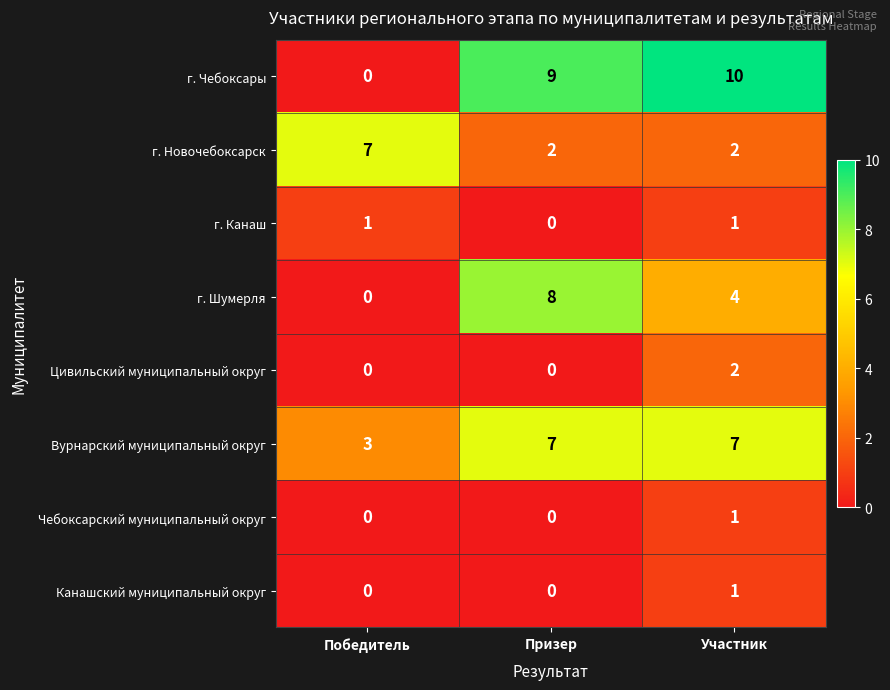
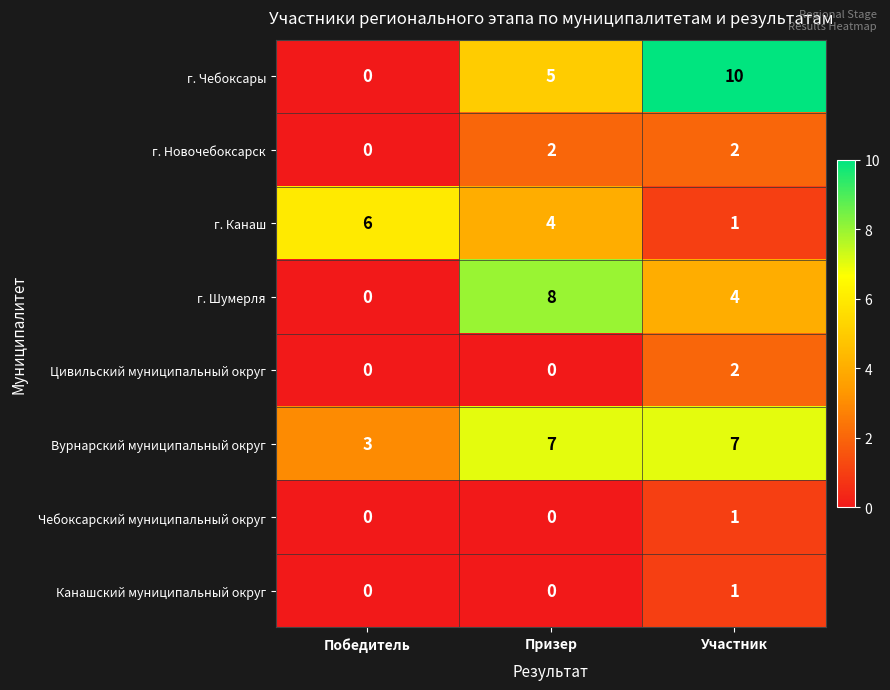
г. Чебоксары, Призер: 9 -> 5
г. Новочебоксарск, Победитель: 7 -> 0
г. Канаш, Победитель: 1 -> 6
г. Канаш, Призер: 0 -> 4
